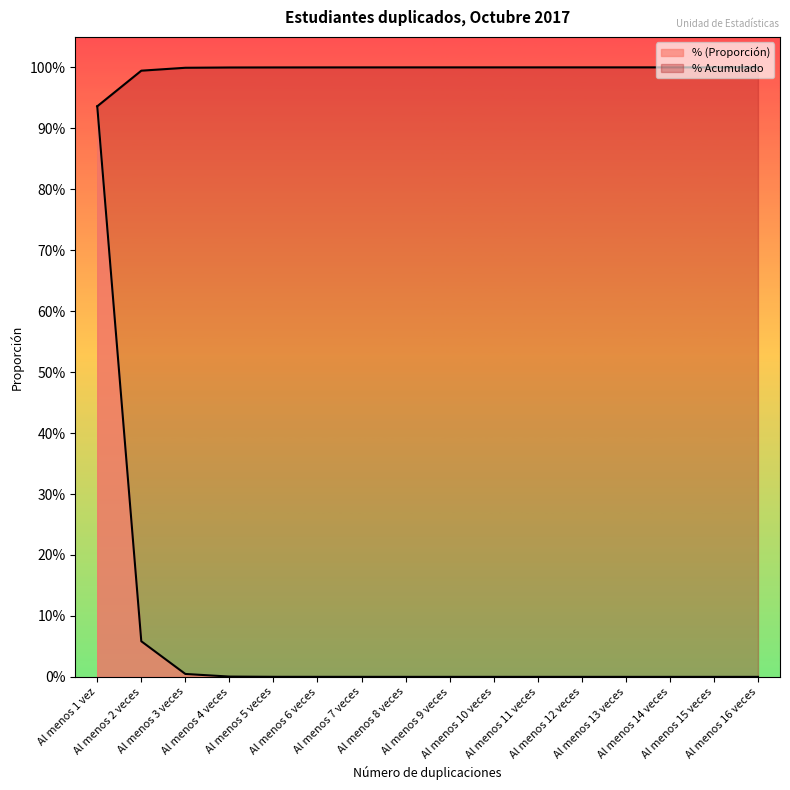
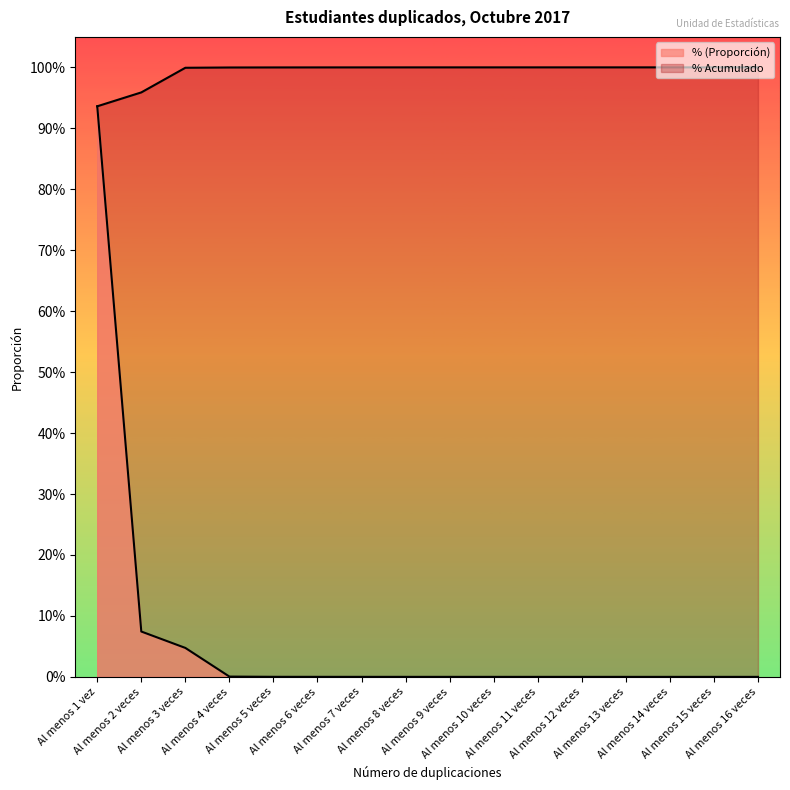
% (Proporción), Al menos 2 veces: 6% -> 7%
% Acumulado, Al menos 2 veces: 99% -> 96%
% (Proporción), Al menos 3 veces: 0% -> 5%
